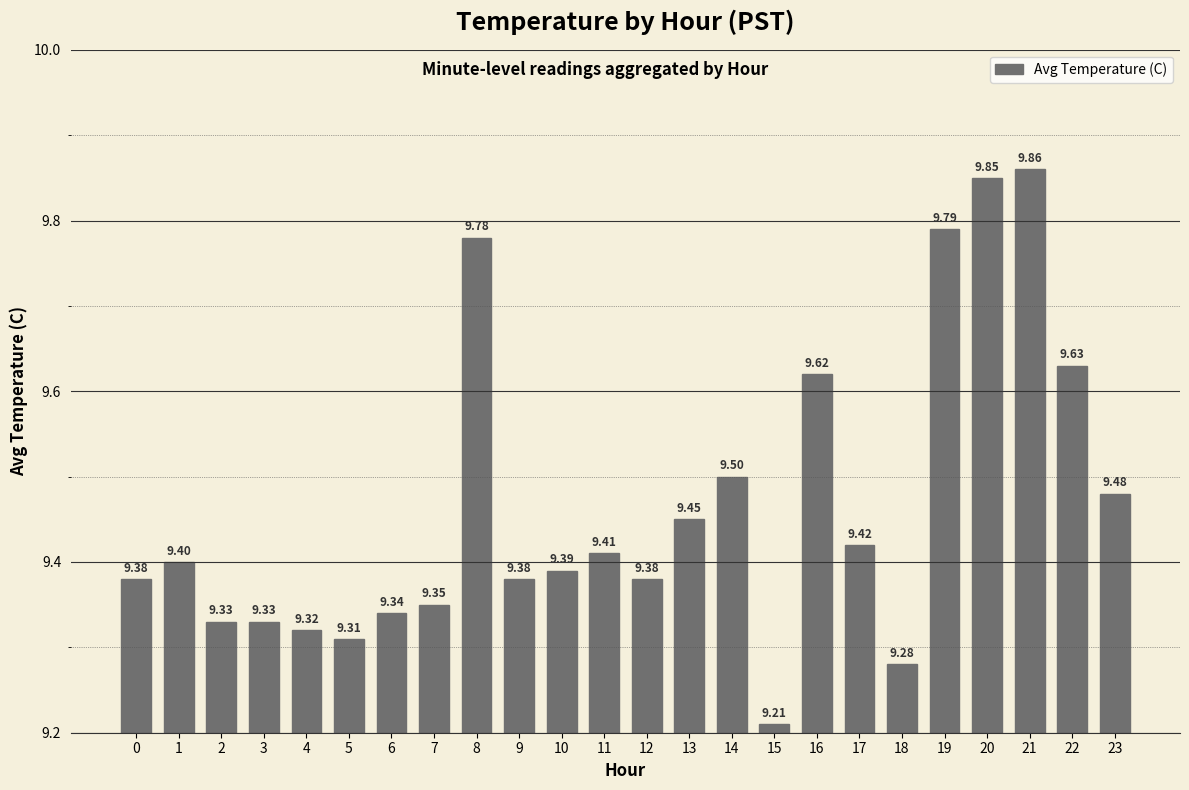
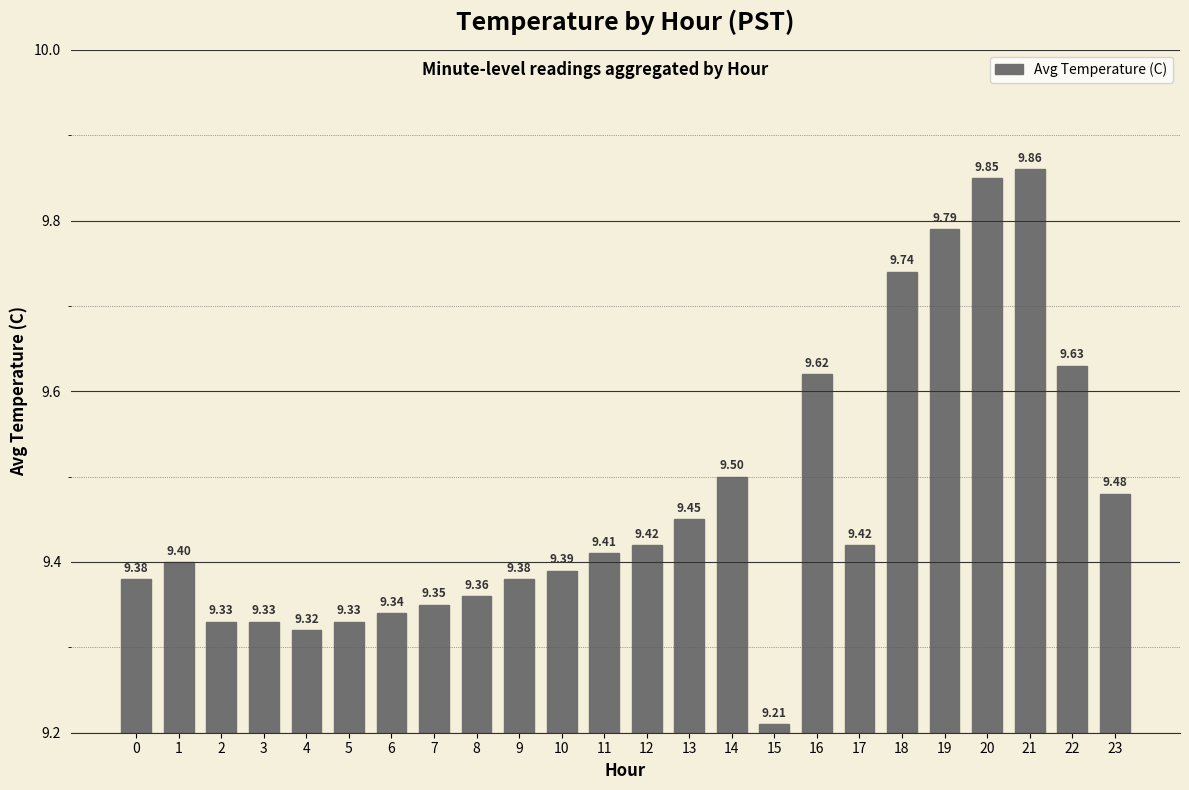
5: 9.31 -> 9.33
8: 9.78 -> 9.36
12: 9.38 -> 9.42
18: 9.28 -> 9.74
